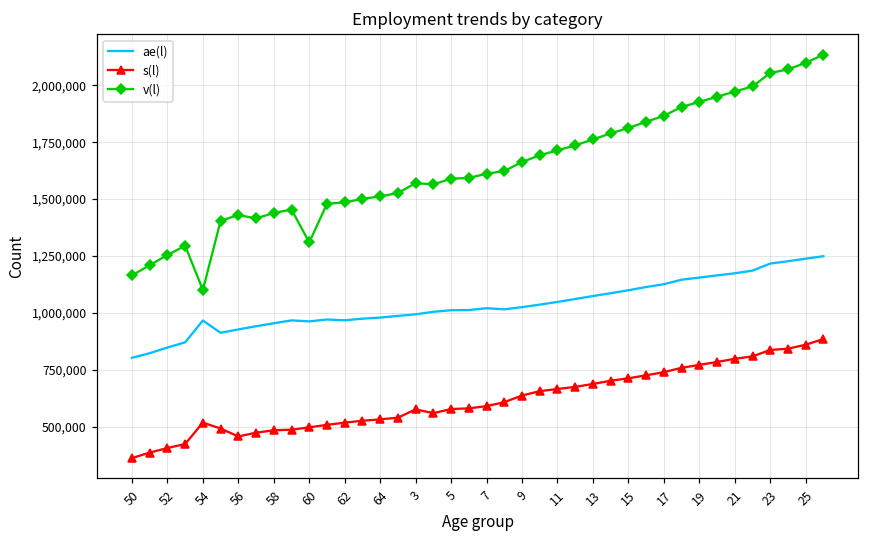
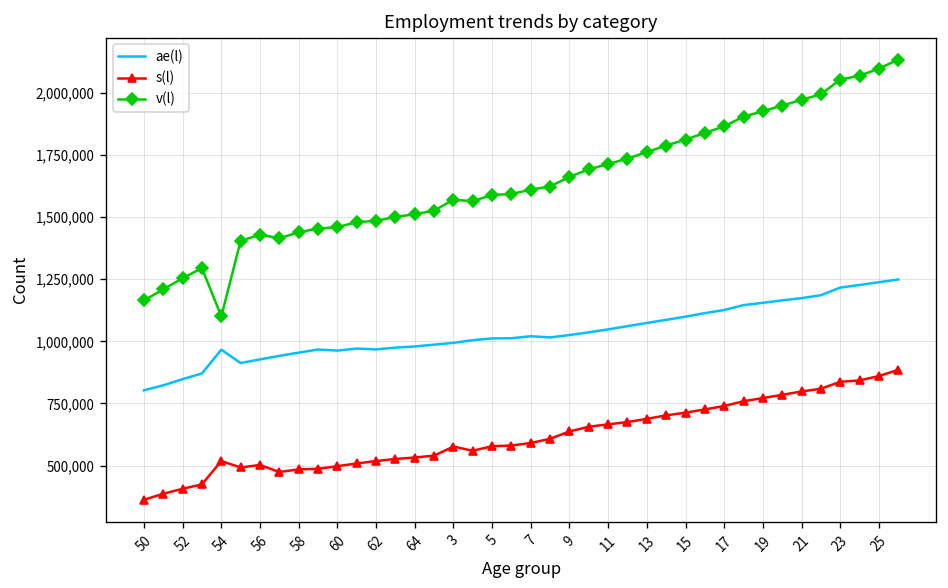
s(l), 56: 460,000 -> 500,000
v(l), 60: 1,310,000 -> 1,460,000
